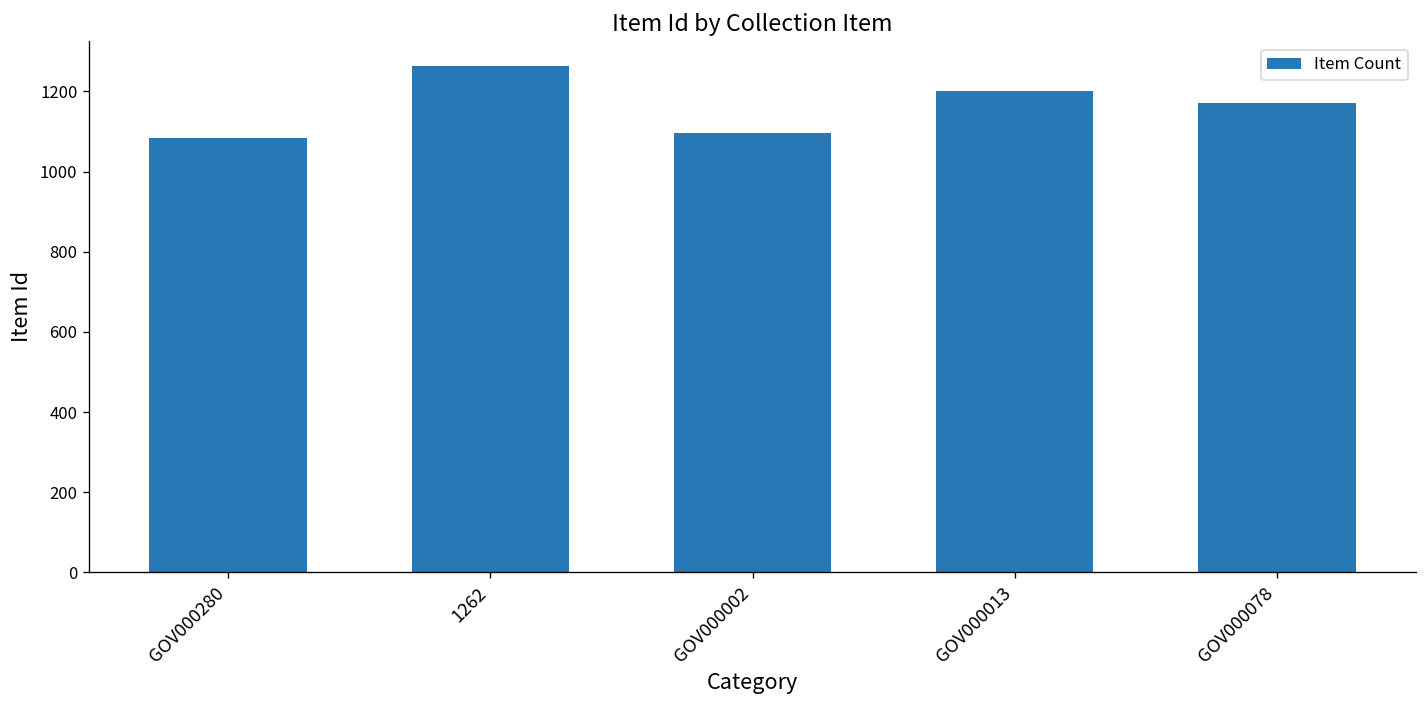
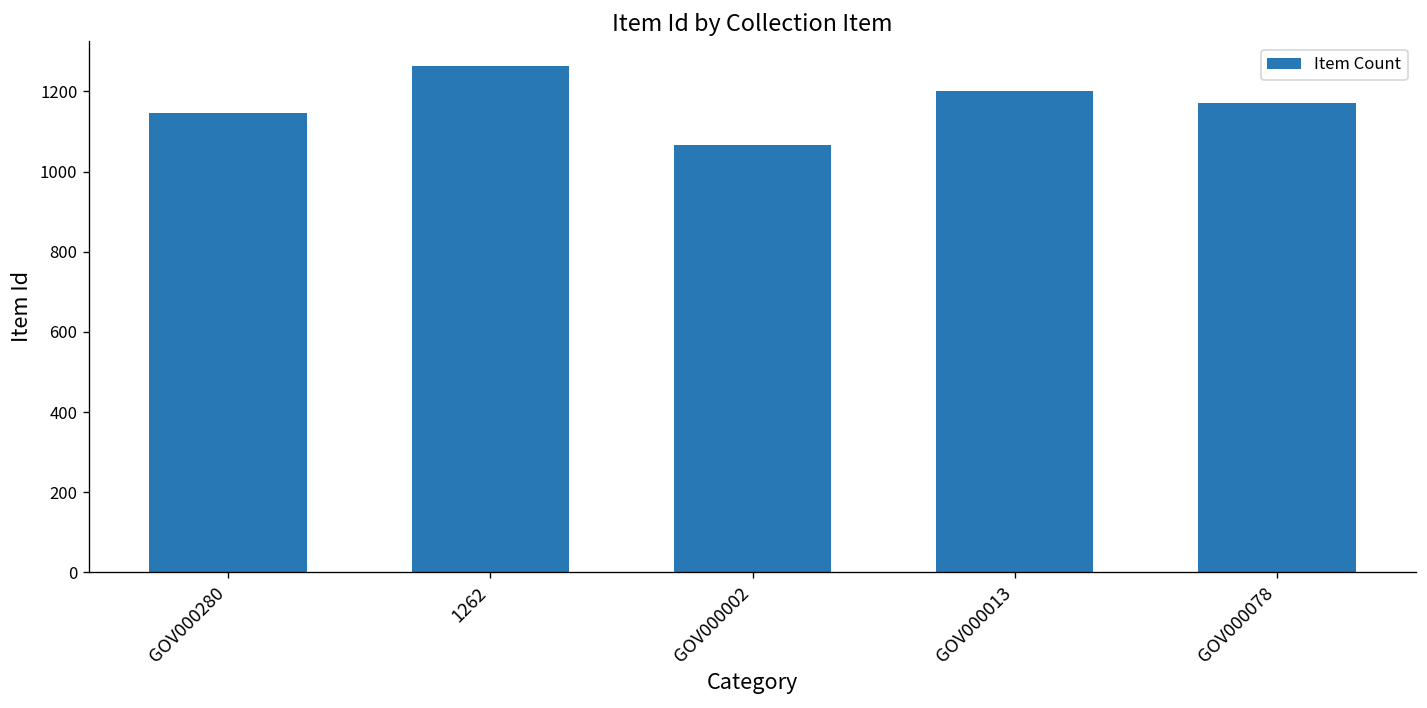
GOV000280: 1080 -> 1150
GOV000002: 1100 -> 1070
